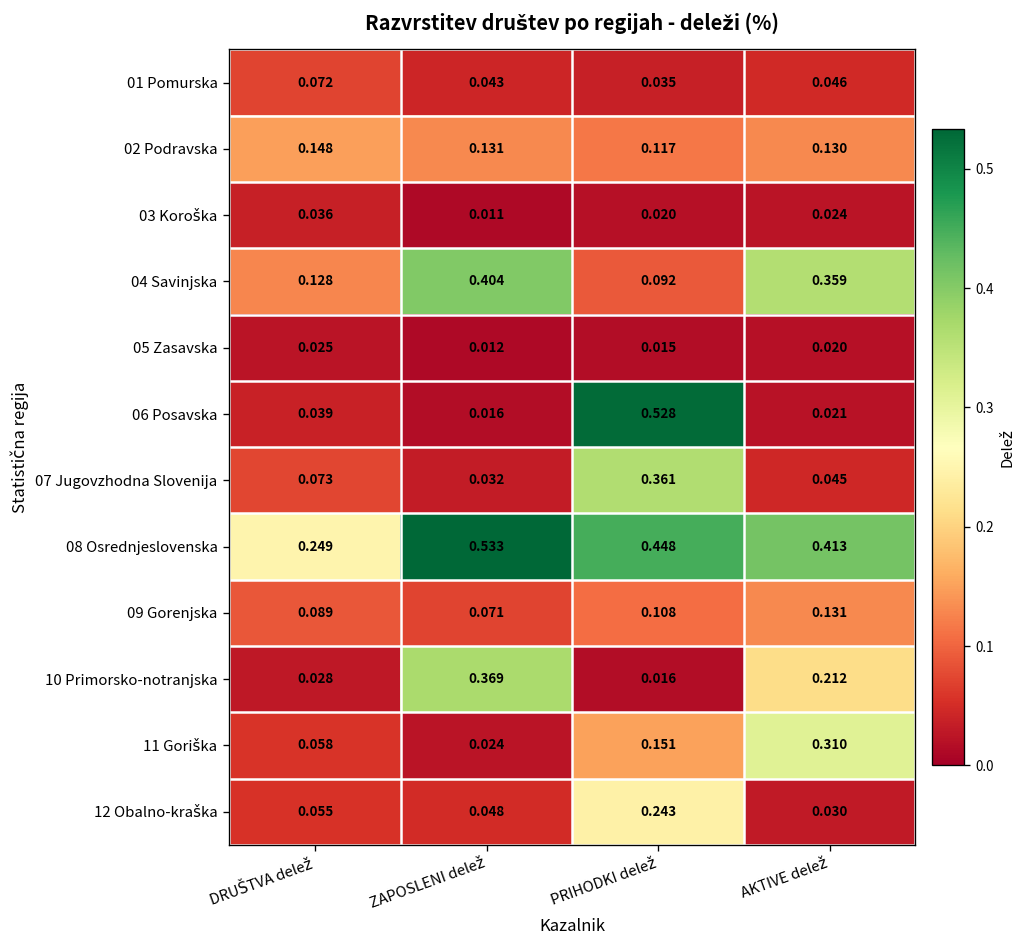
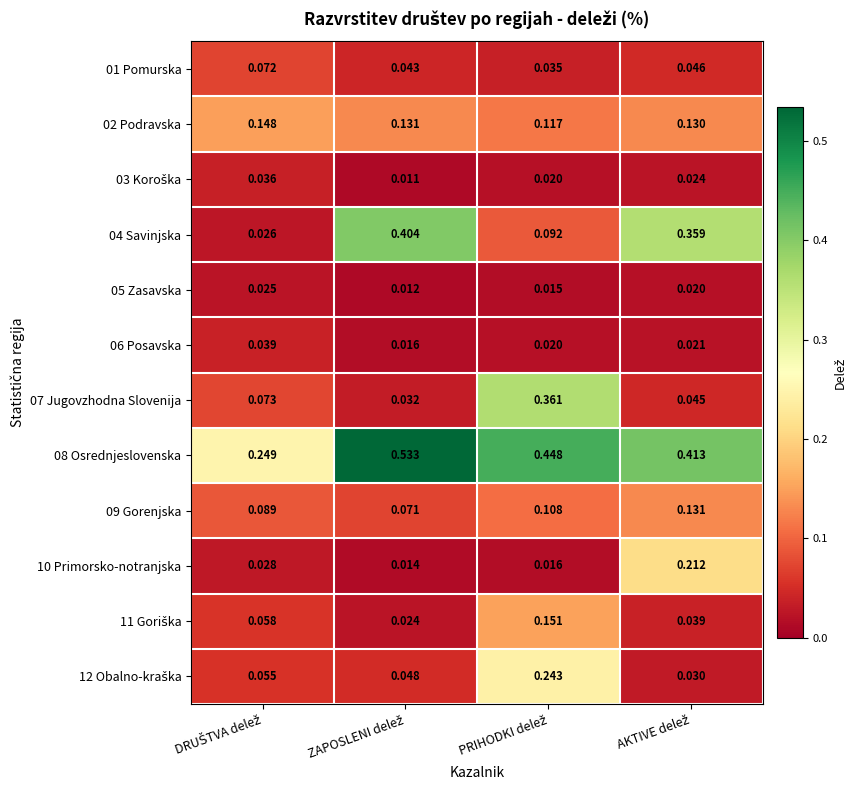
04 Savinjska, DRUŠTVA delež: 0.128 -> 0.026
06 Posavska, PRIHODKI delež: 0.528 -> 0.020
10 Primorsko-notranjska, ZAPOSLENI delež: 0.369 -> 0.014
11 Goriška, AKTIVE delež: 0.310 -> 0.039
